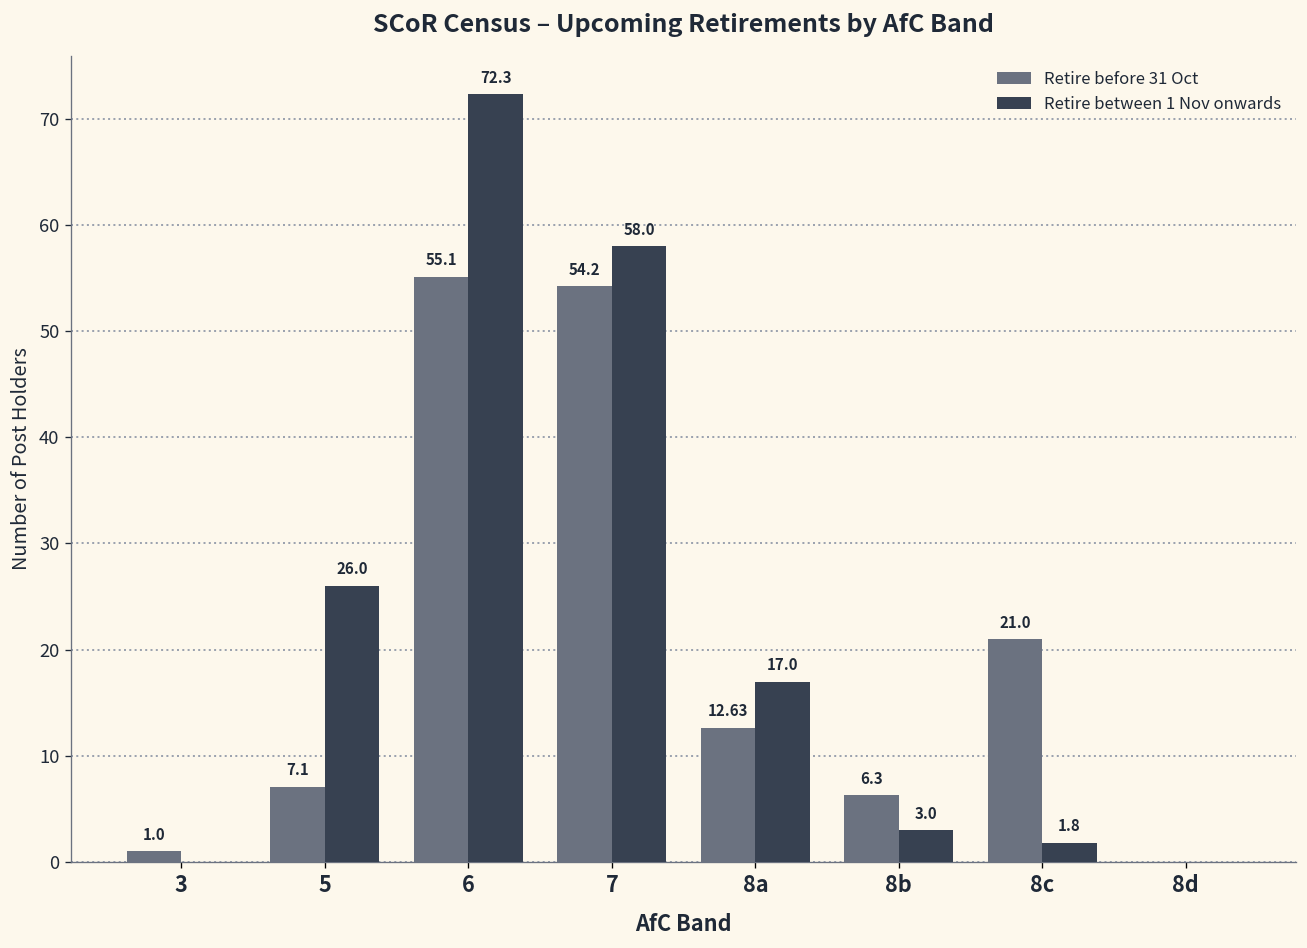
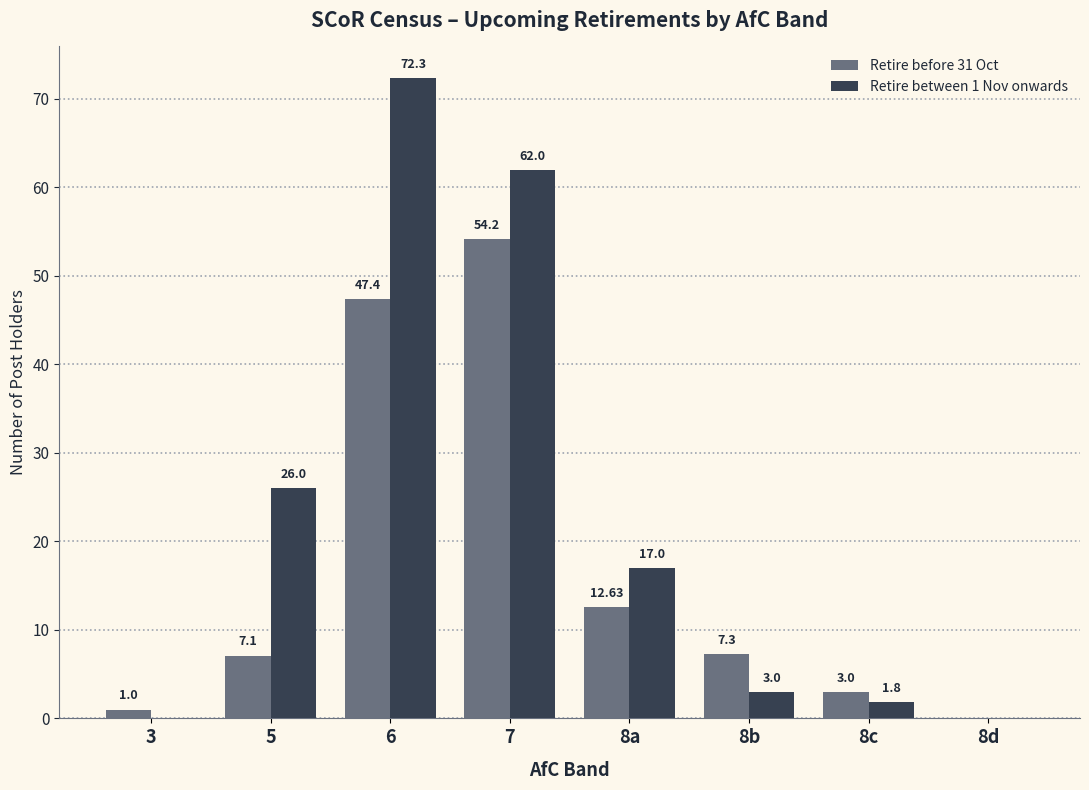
Retire before 31 Oct, 6: 55.1 -> 47.4
Retire between 1 Nov onwards, 7: 58.0 -> 62.0
Retire before 31 Oct, 8b: 6.3 -> 7.3
Retire before 31 Oct, 8c: 21.0 -> 3.0
